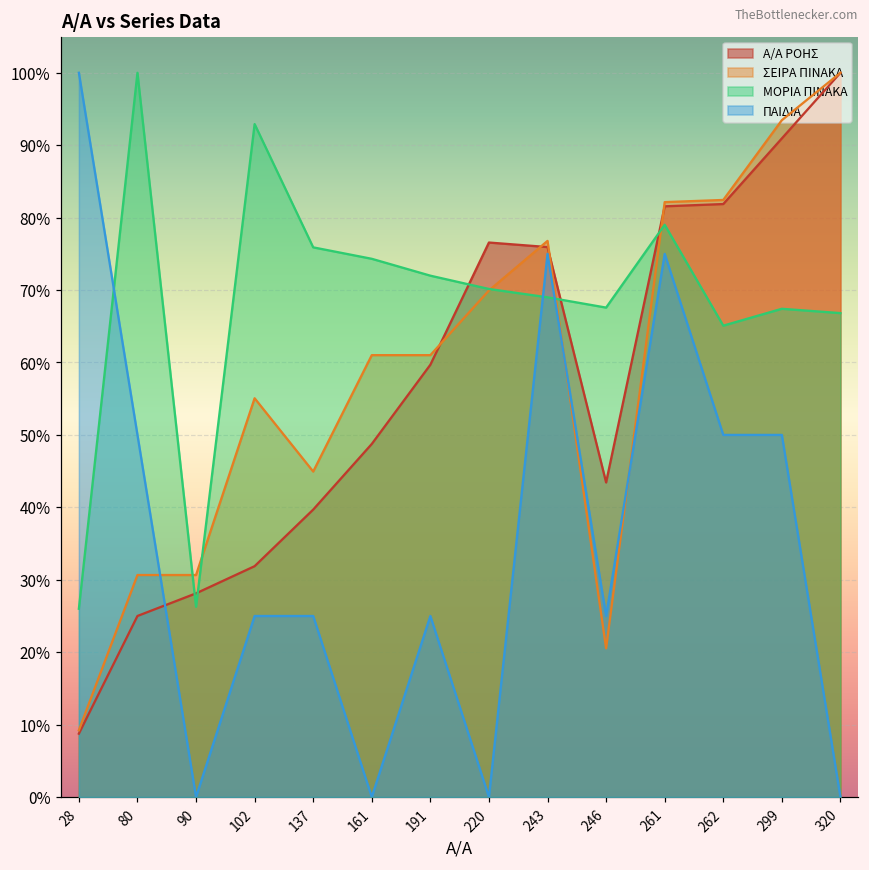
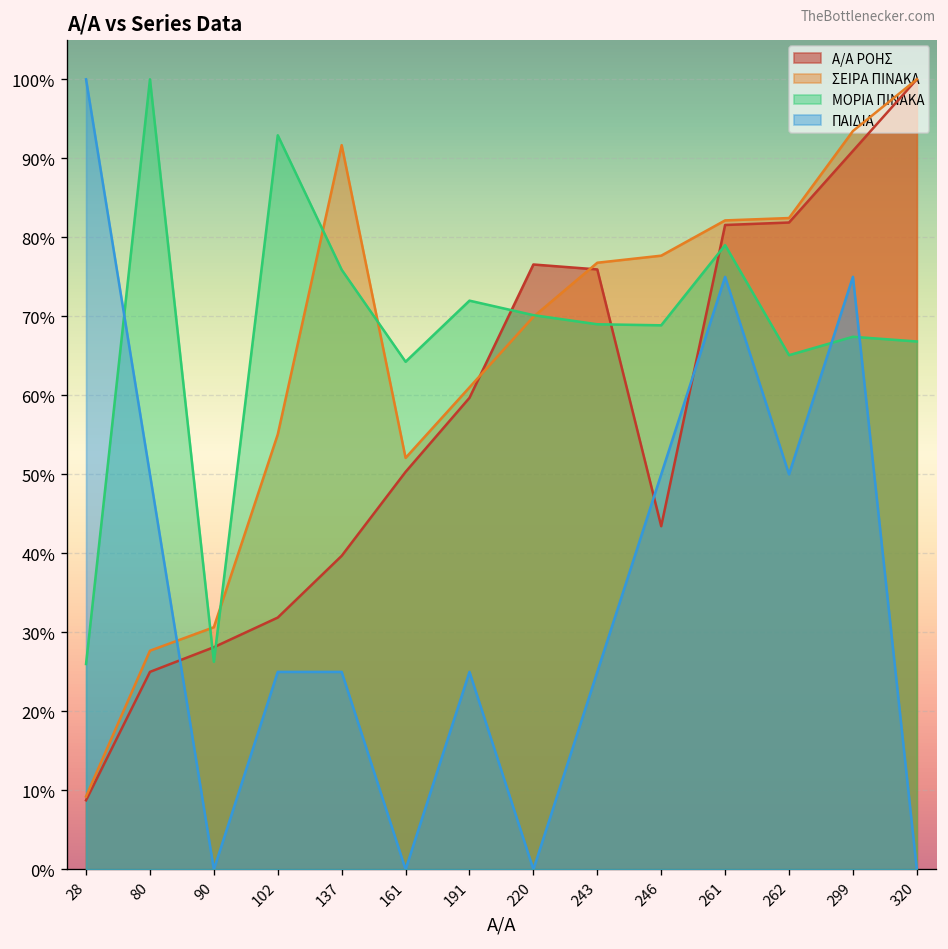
ΣΕΙΡΑ ΠΙΝΑΚΑ, 80: 31% -> 28%
ΣΕΙΡΑ ΠΙΝΑΚΑ, 137: 45% -> 92%
Α/Α ΡΟΗΣ, 161: 49% -> 50%
ΣΕΙΡΑ ΠΙΝΑΚΑ, 161: 61% -> 52%
ΜΟΡΙΑ ΠΙΝΑΚΑ, 161: 74% -> 64%
ΠΑΙΔΙΑ, 243: 75% -> 25%
ΣΕΙΡΑ ΠΙΝΑΚΑ, 246: 21% -> 78%
ΜΟΡΙΑ ΠΙΝΑΚΑ, 246: 68% -> 69%
ΠΑΙΔΙΑ, 246: 25% -> 50%
ΠΑΙΔΙΑ, 299: 50% -> 75%
